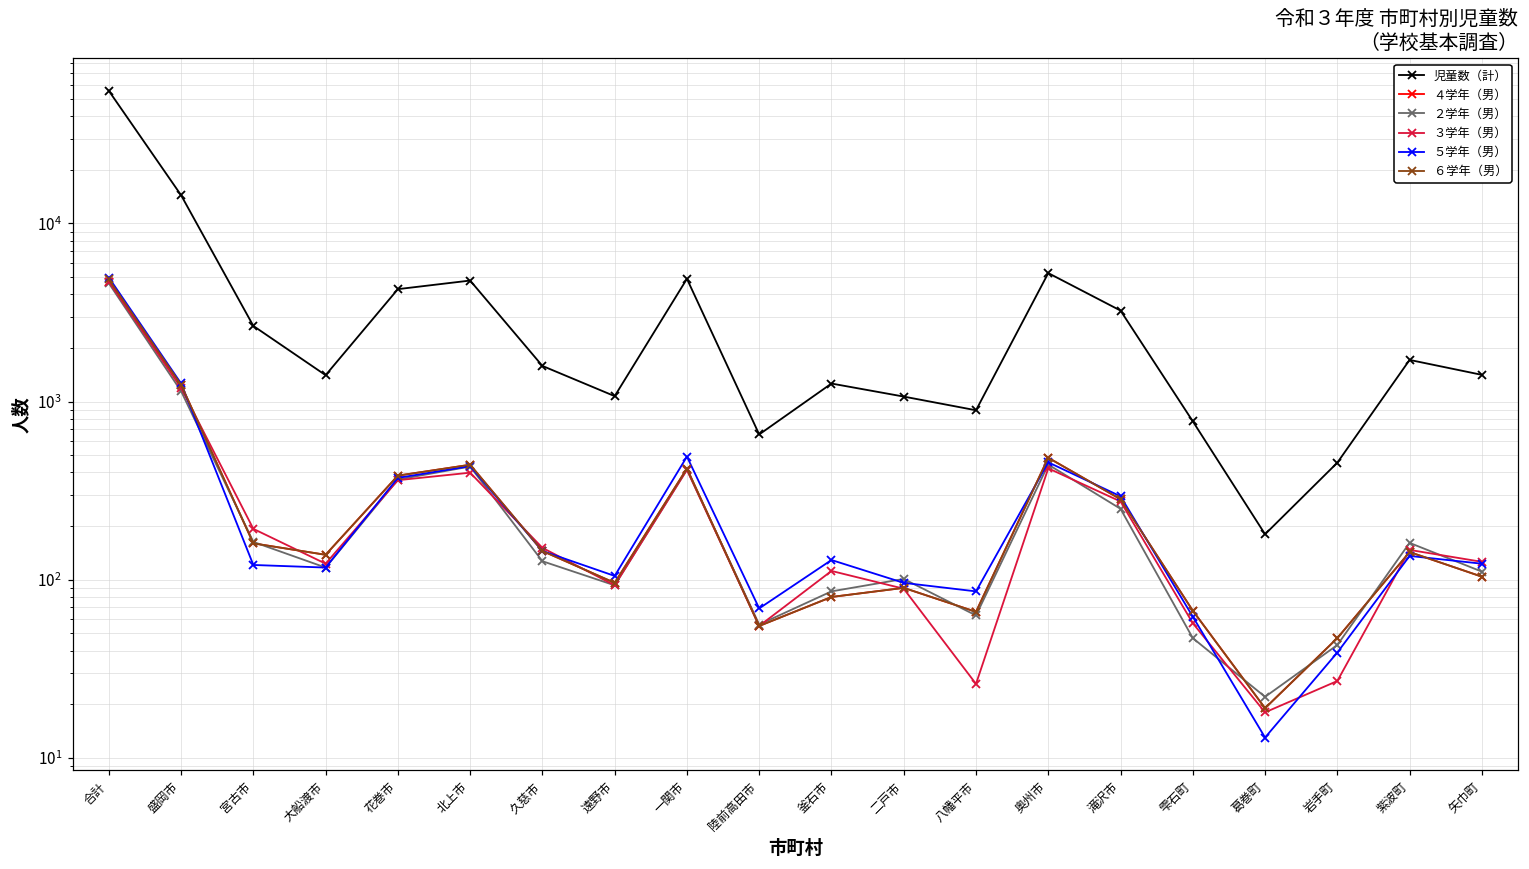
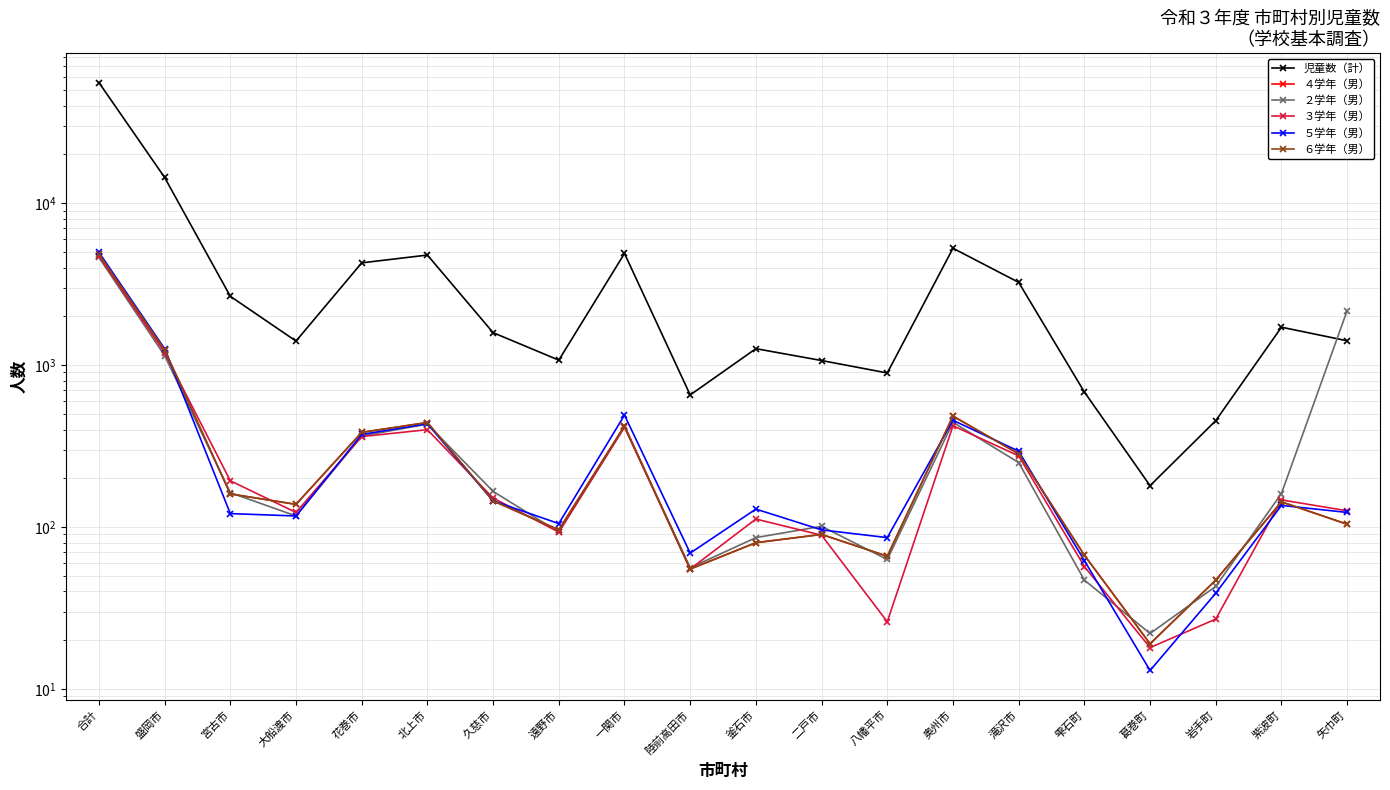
２学年（男）, 久慈市: 130 -> 170
児童数（計）, 雫石町: 800 -> 680
２学年（男）, 矢巾町: 110 -> 2200
